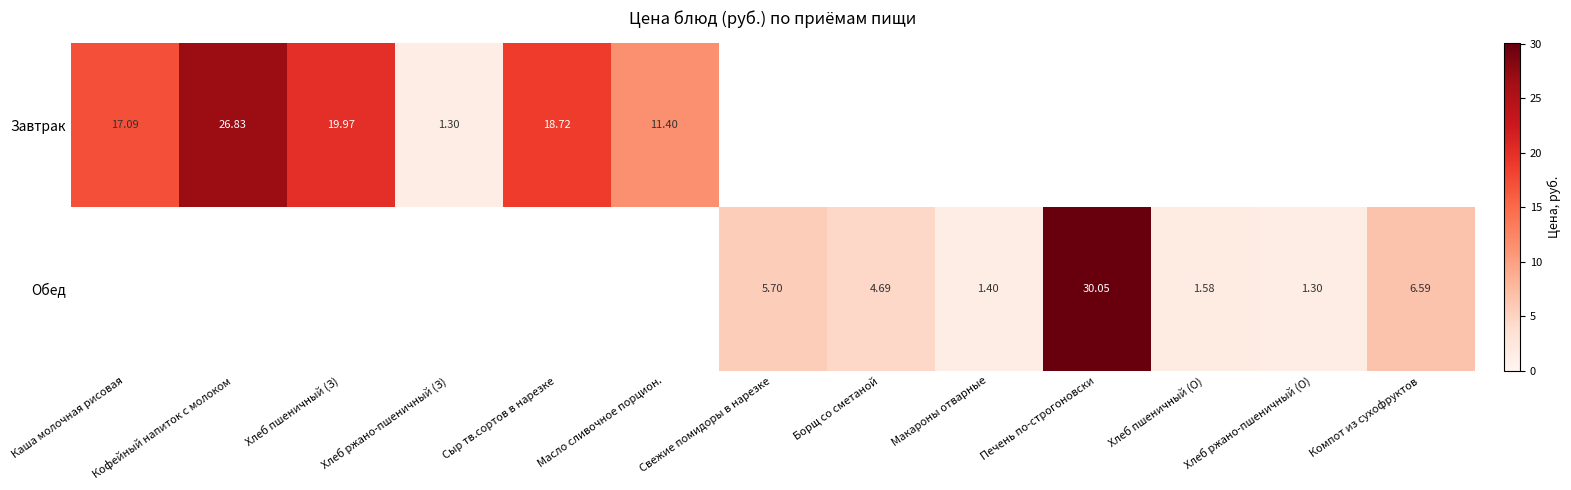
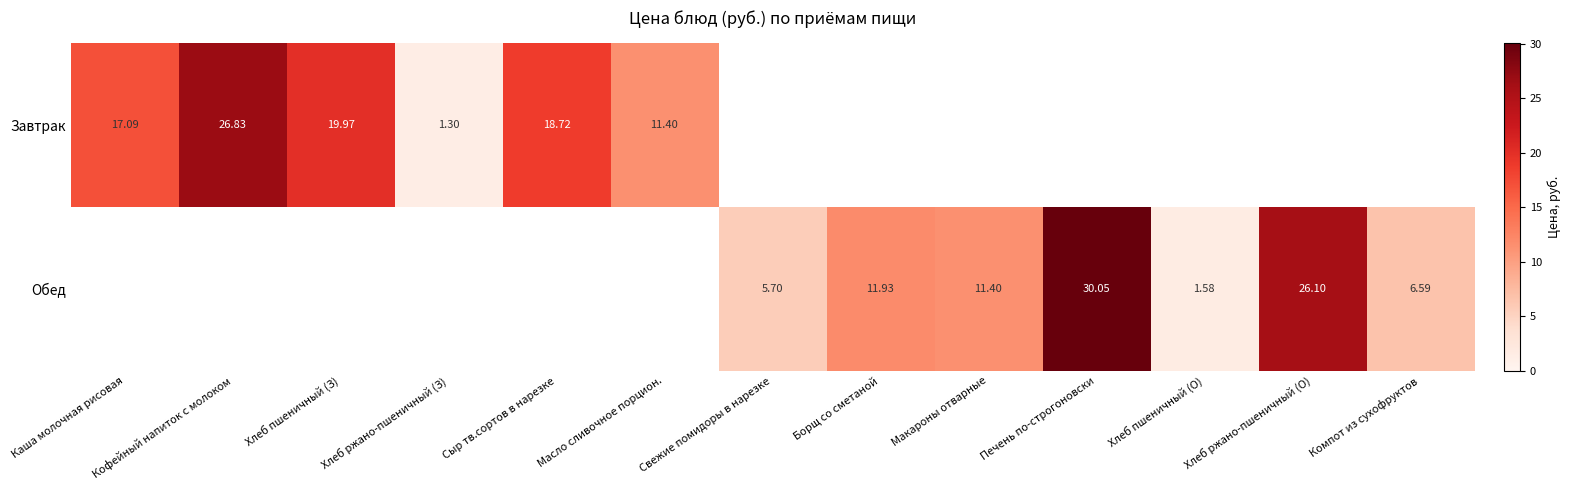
Обед, Борщ со сметаной: 4.69 -> 11.93
Обед, Макароны отварные: 1.40 -> 11.40
Обед, Хлеб ржано-пшеничный (О): 1.30 -> 26.10
